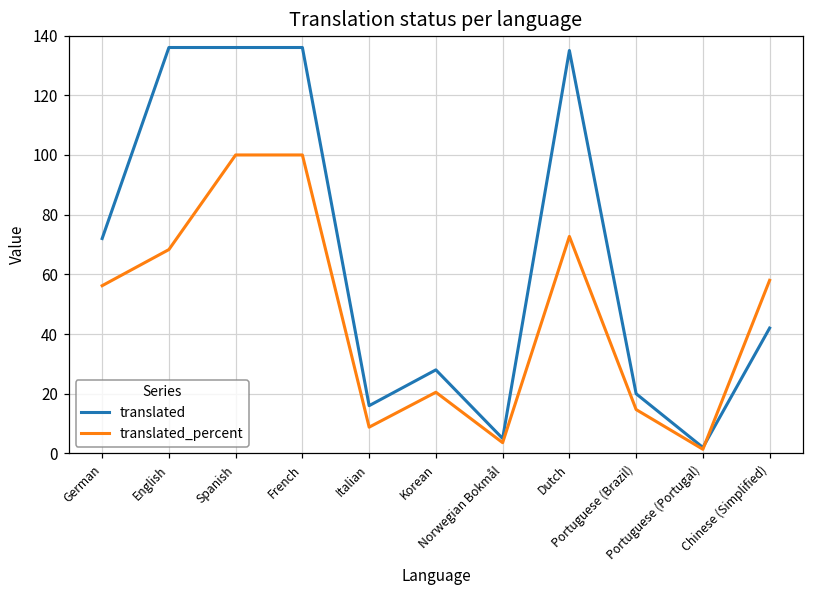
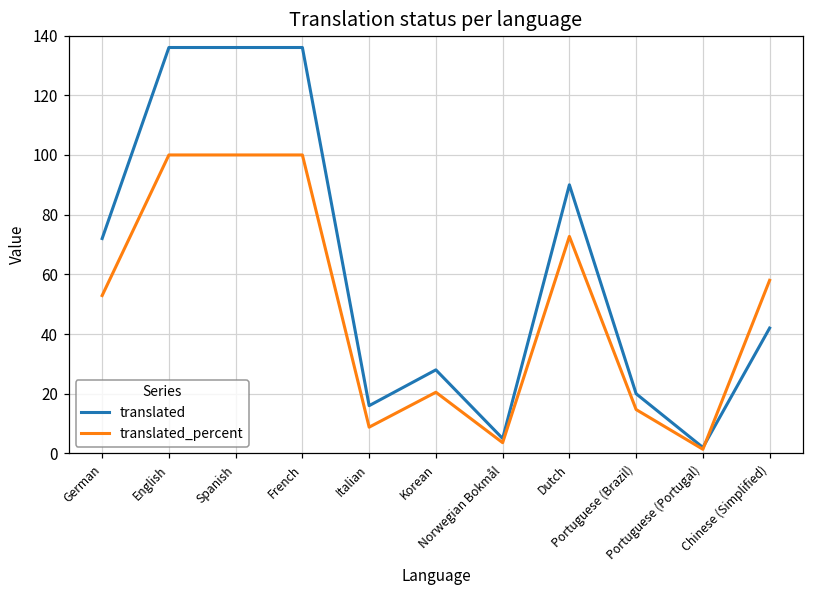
translated_percent, German: 56 -> 53
translated_percent, English: 68 -> 100
translated, Dutch: 135 -> 90
